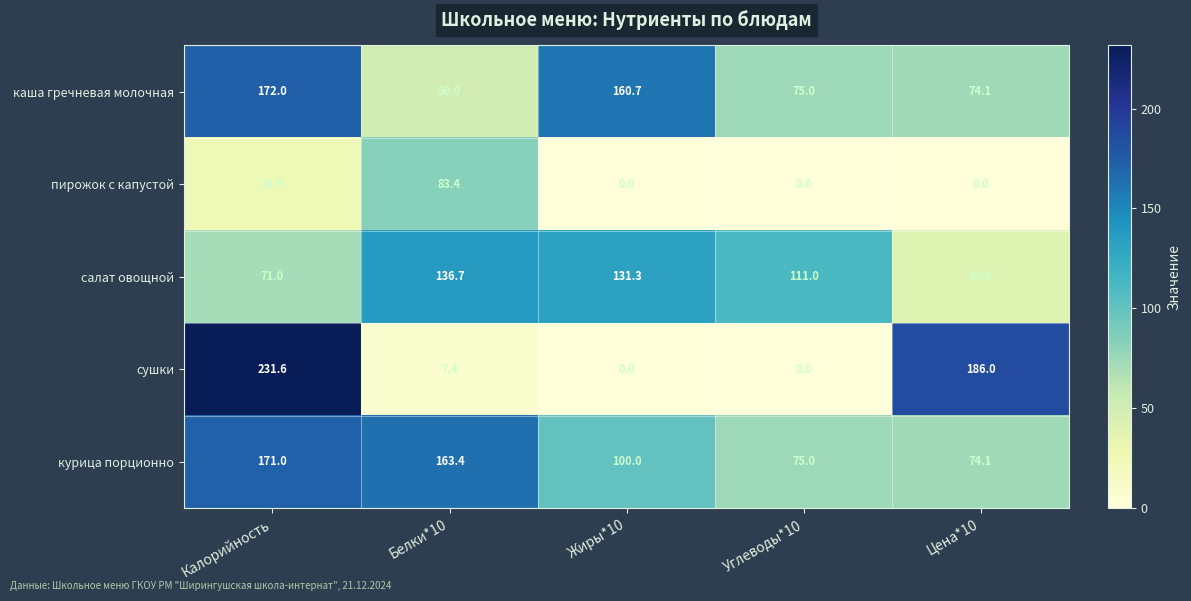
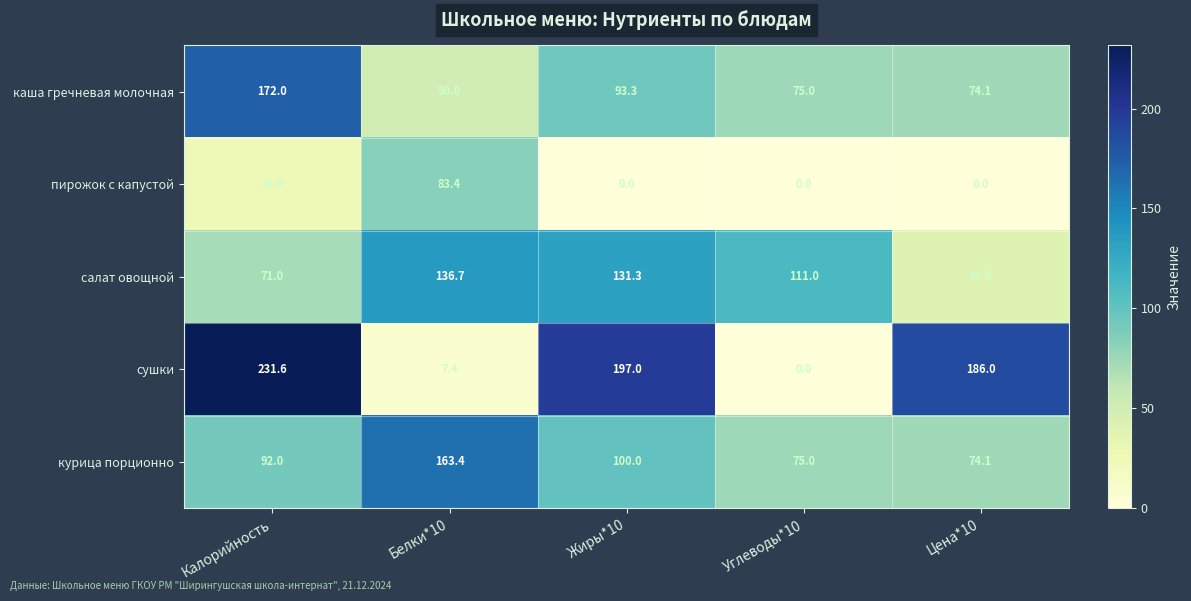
каша гречневая молочная, Жиры*10: 160.7 -> 93.3
сушки, Жиры*10: 0.0 -> 197.0
курица порционно, Калорийность: 171.0 -> 92.0
